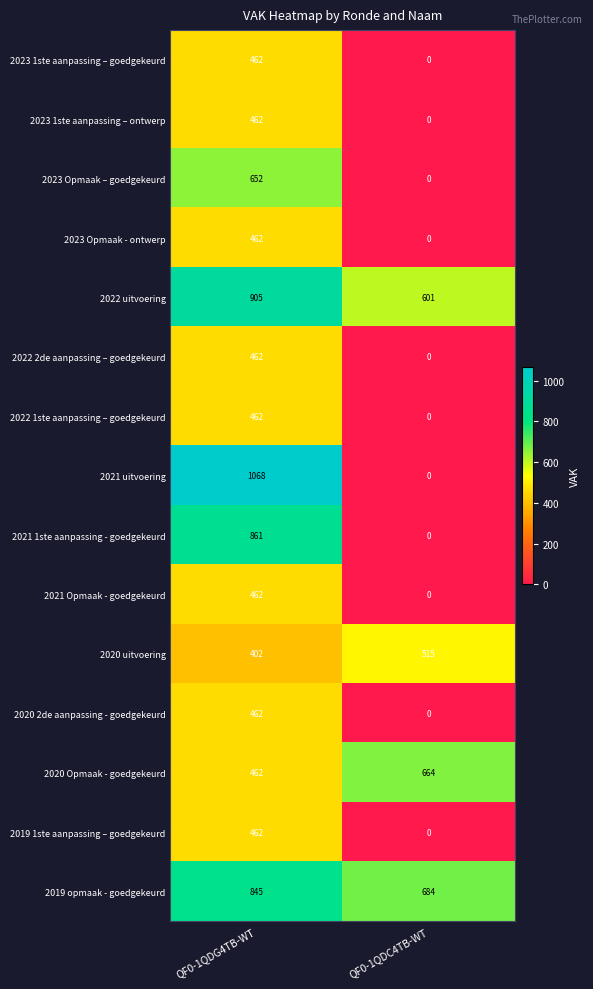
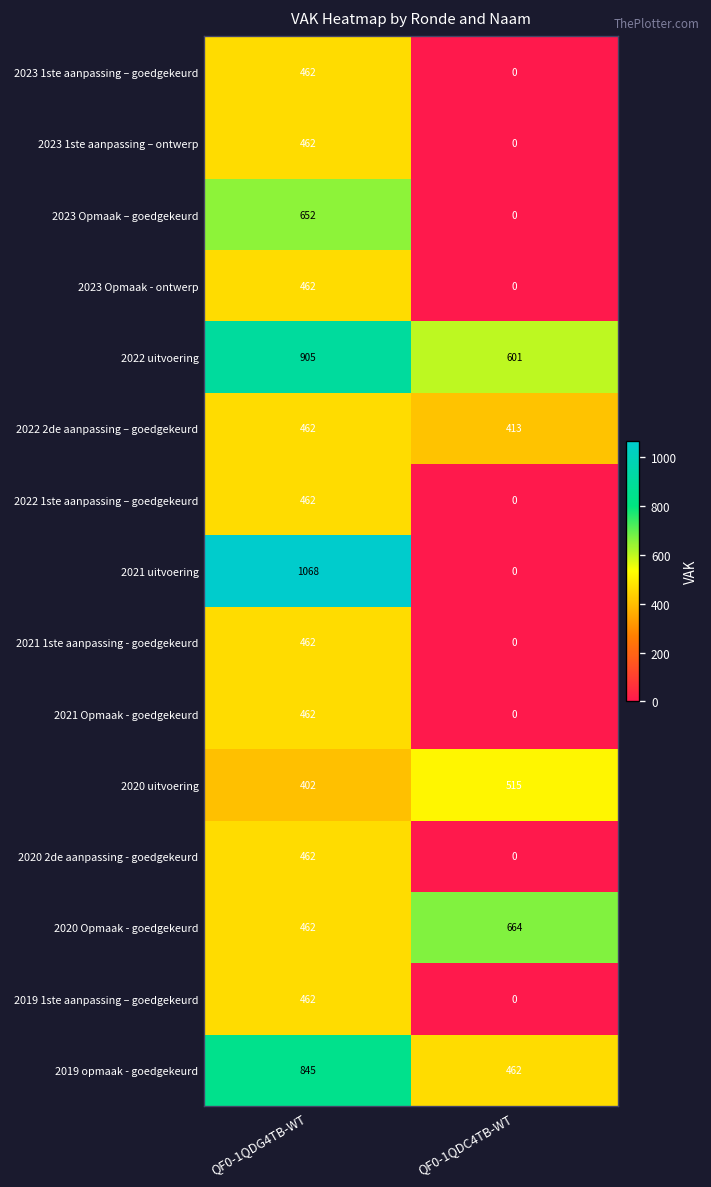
2022 2de aanpassing – goedgekeurd, QF0-1QDC4TB-WT: 0 -> 413
2021 1ste aanpassing - goedgekeurd, QF0-1QDG4TB-WT: 861 -> 462
2019 opmaak - goedgekeurd, QF0-1QDC4TB-WT: 684 -> 462
